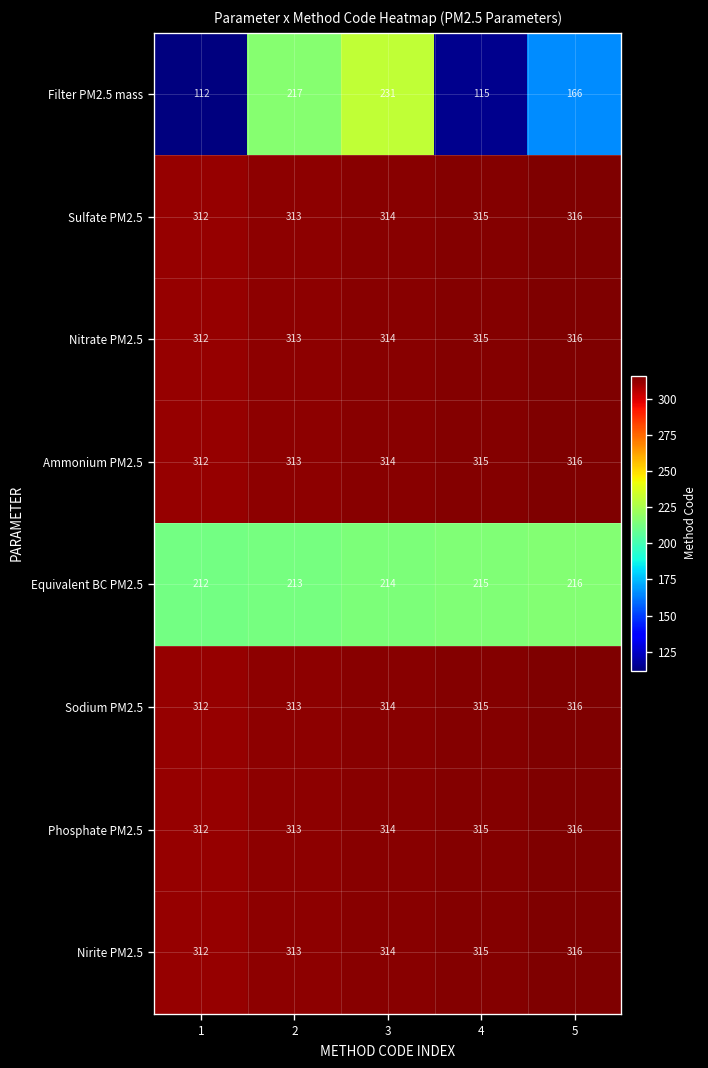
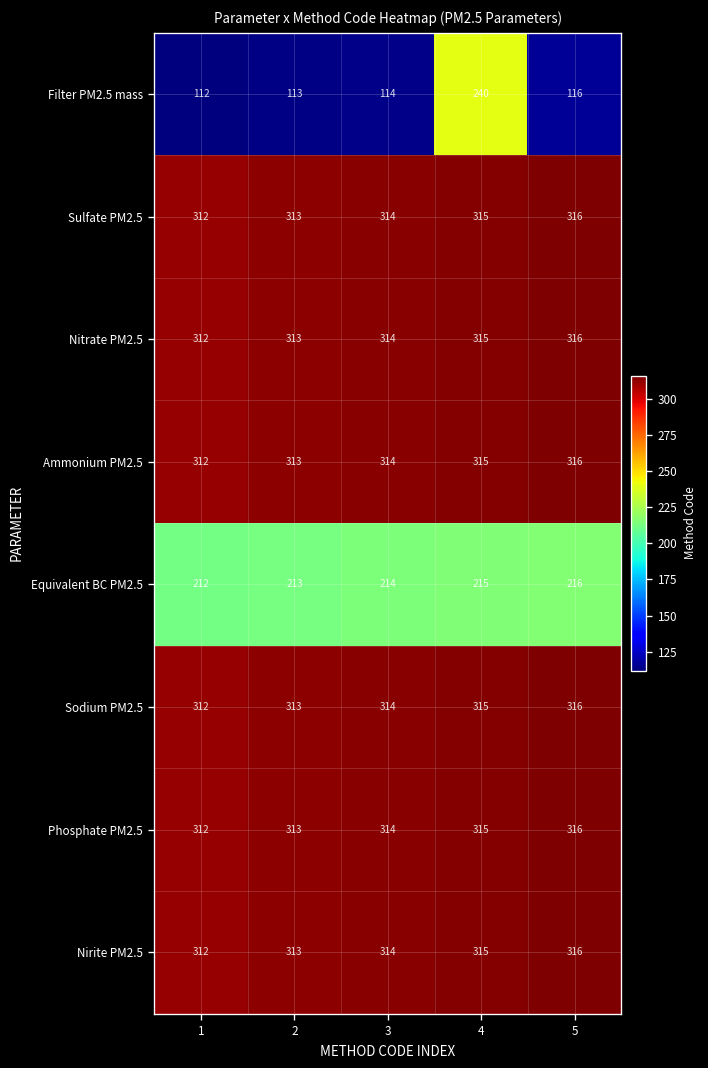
Filter PM2.5 mass, 2: 217 -> 113
Filter PM2.5 mass, 3: 231 -> 114
Filter PM2.5 mass, 4: 115 -> 240
Filter PM2.5 mass, 5: 166 -> 116
